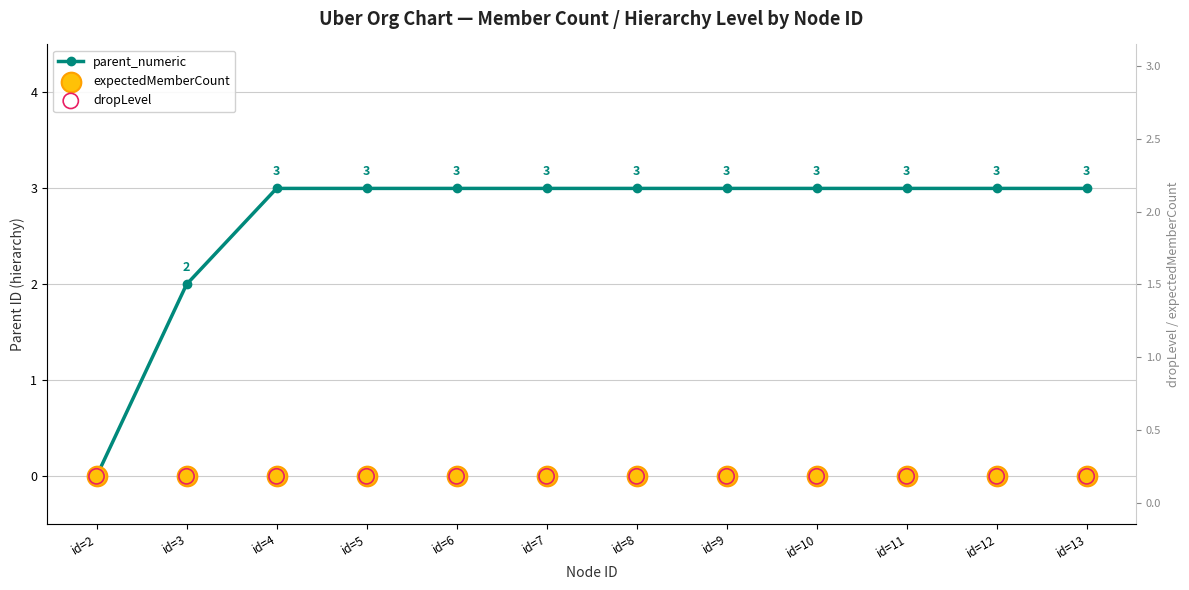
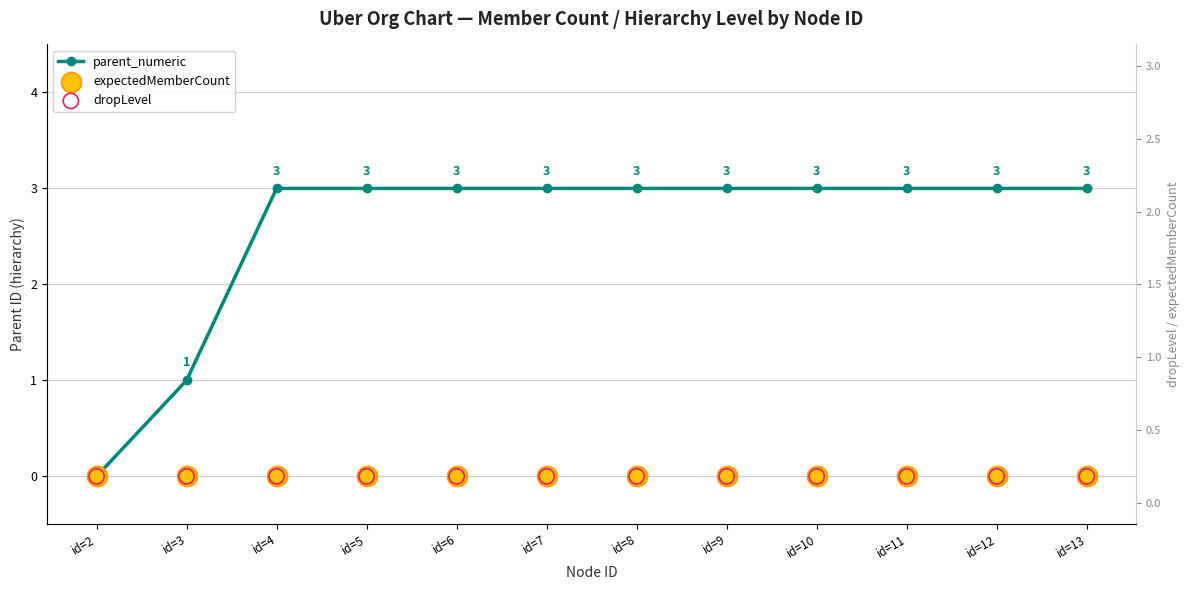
parent_numeric, id=3: 2 -> 1
